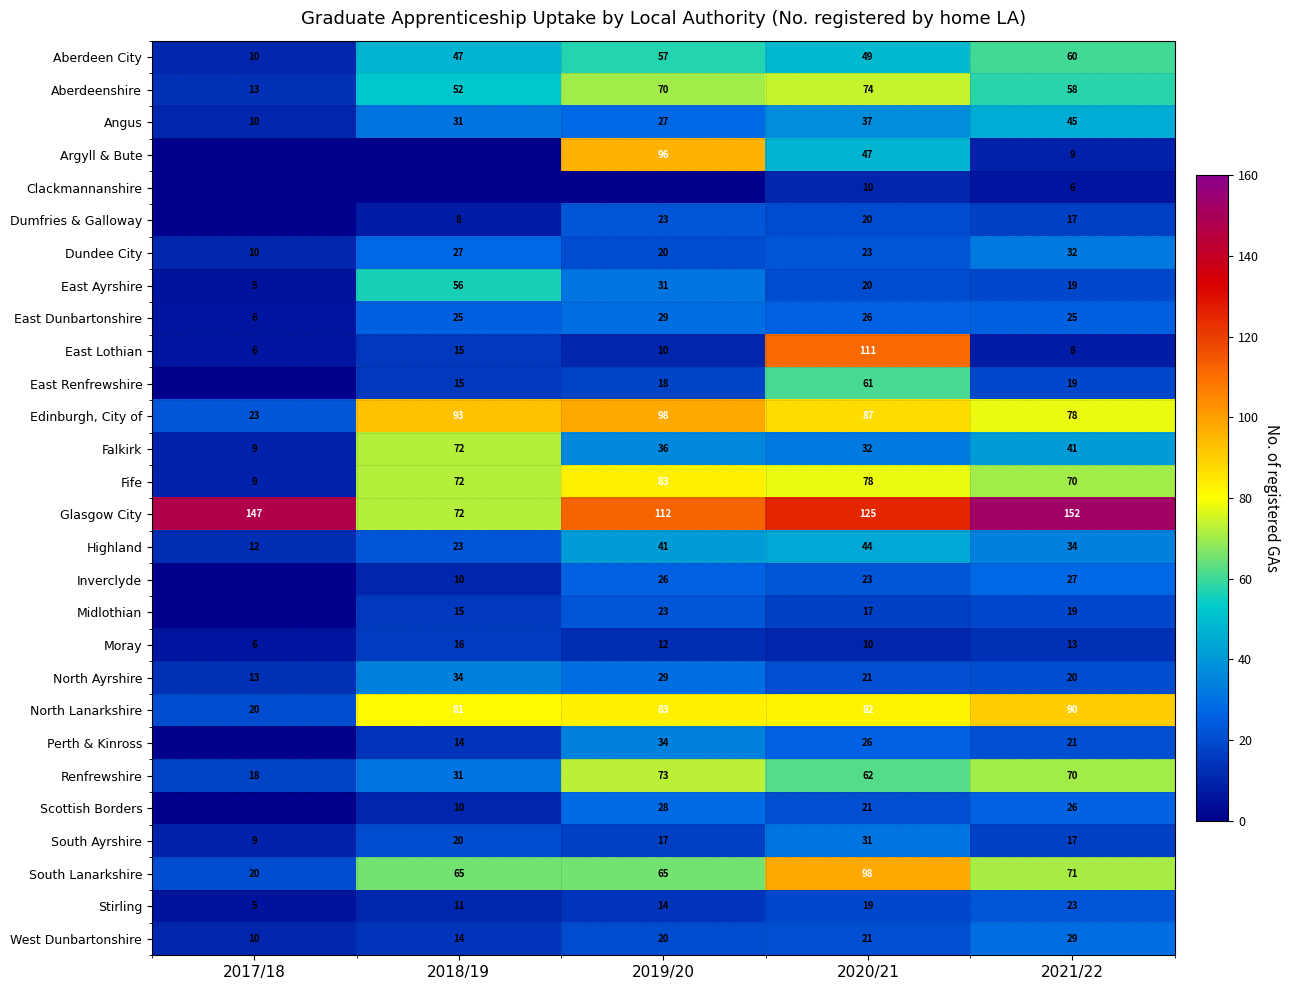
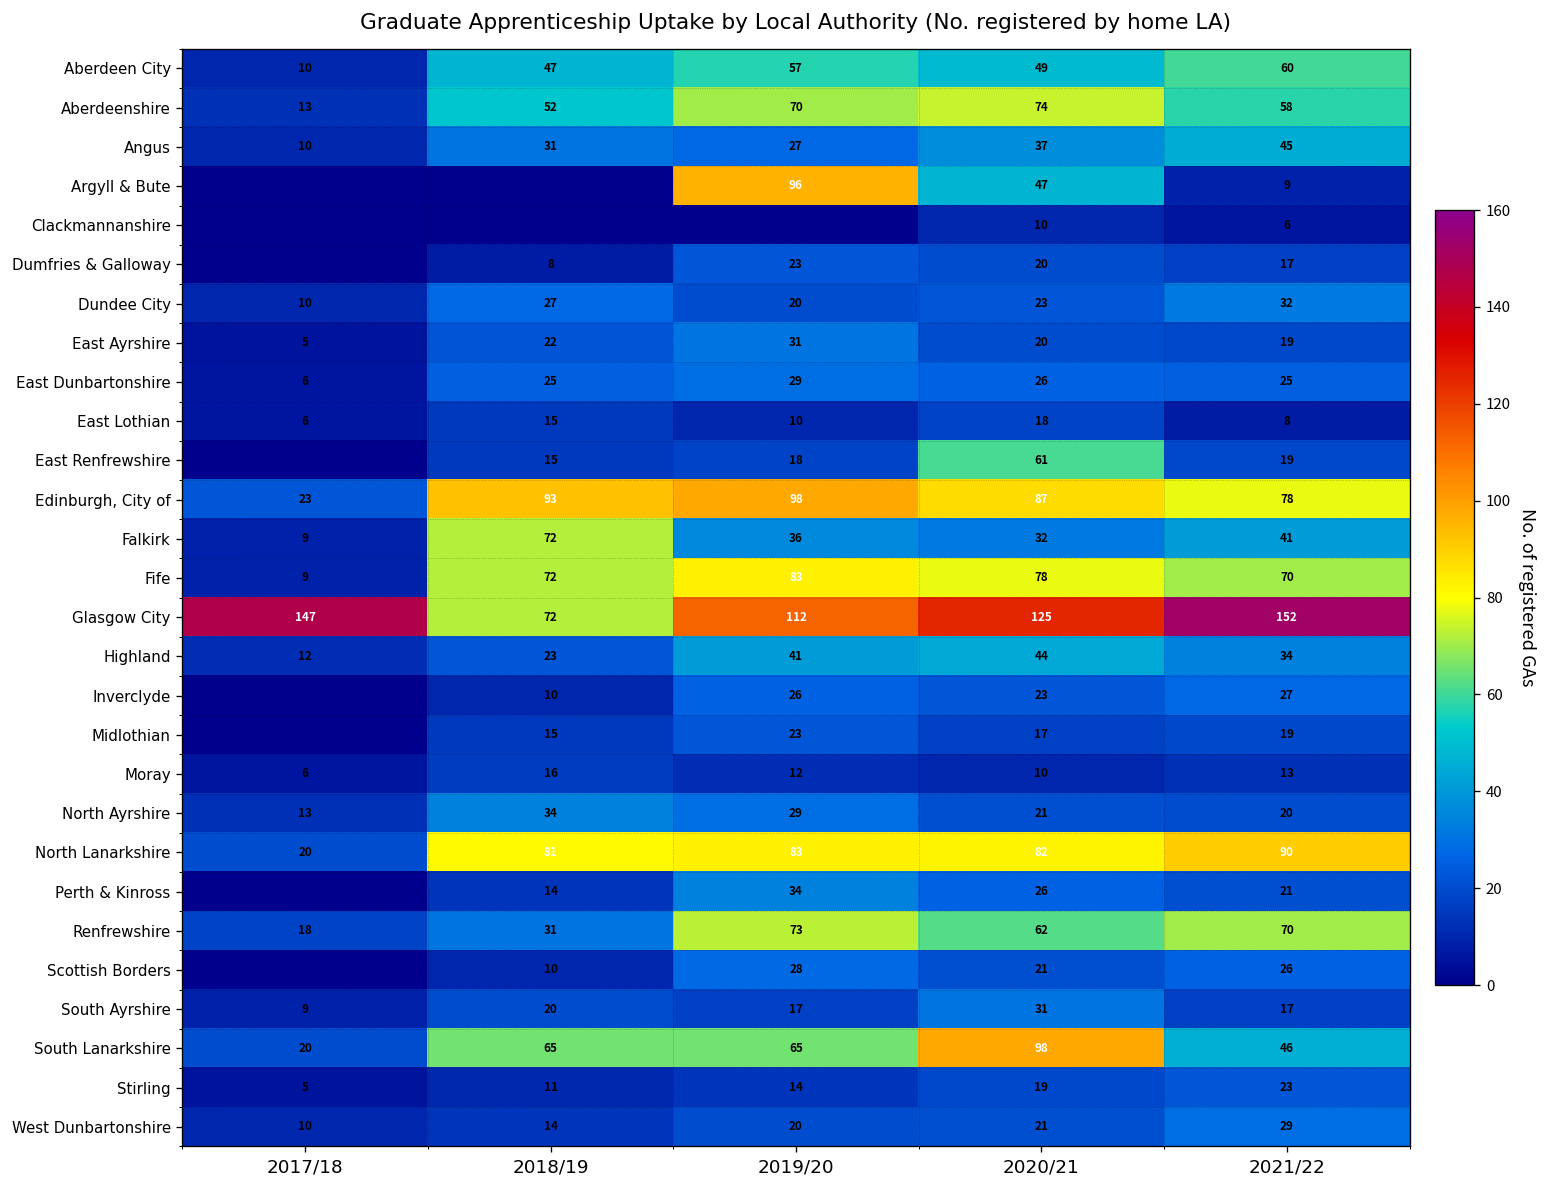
East Ayrshire, 2018/19: 56 -> 22
East Lothian, 2020/21: 111 -> 18
South Lanarkshire, 2021/22: 71 -> 46
